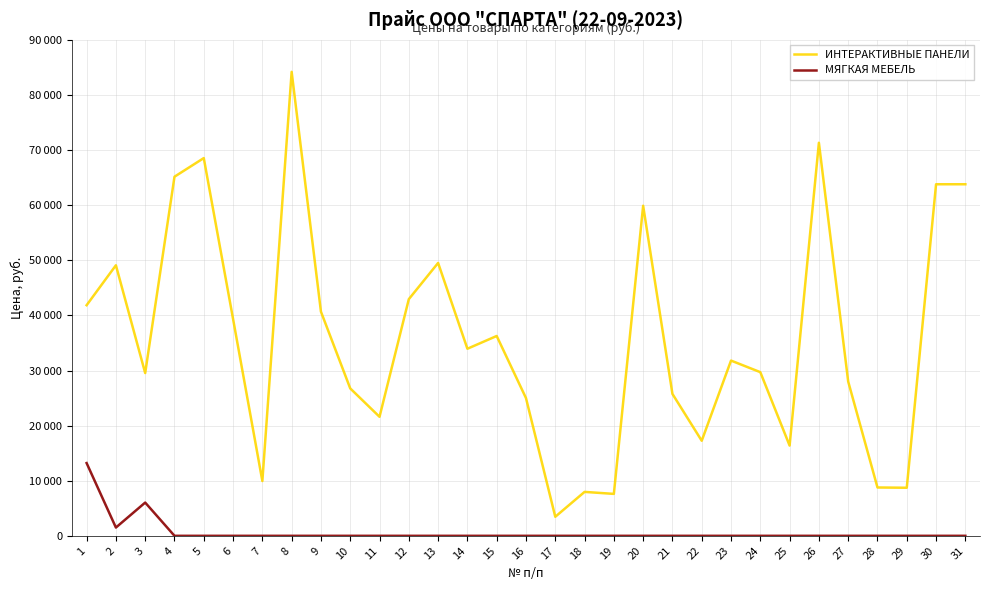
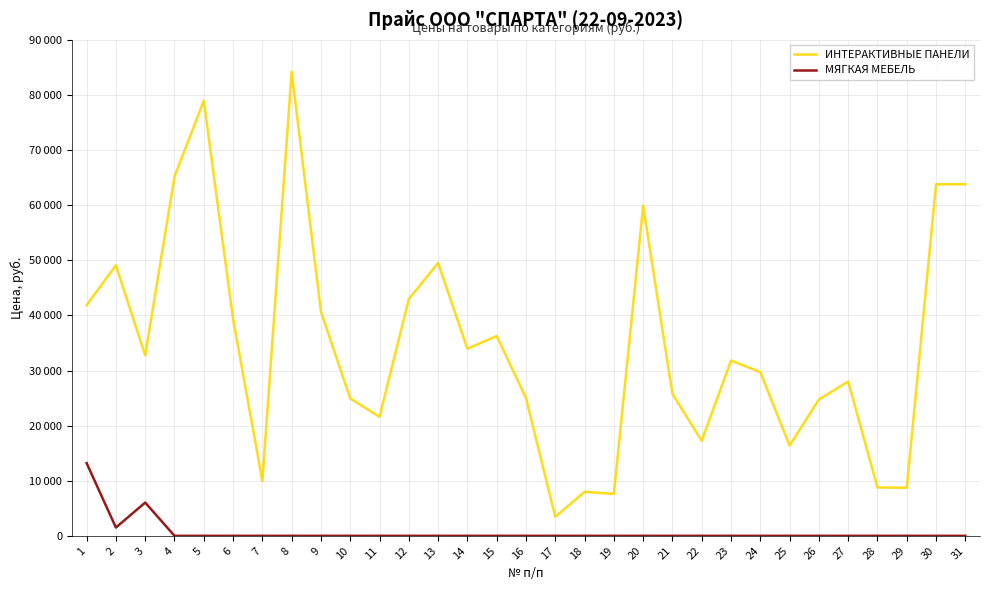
ИНТЕРАКТИВНЫЕ ПАНЕЛИ, 3: 30000 -> 33000
ИНТЕРАКТИВНЫЕ ПАНЕЛИ, 5: 69000 -> 79000
ИНТЕРАКТИВНЫЕ ПАНЕЛИ, 10: 27000 -> 25000
ИНТЕРАКТИВНЫЕ ПАНЕЛИ, 26: 71000 -> 25000
